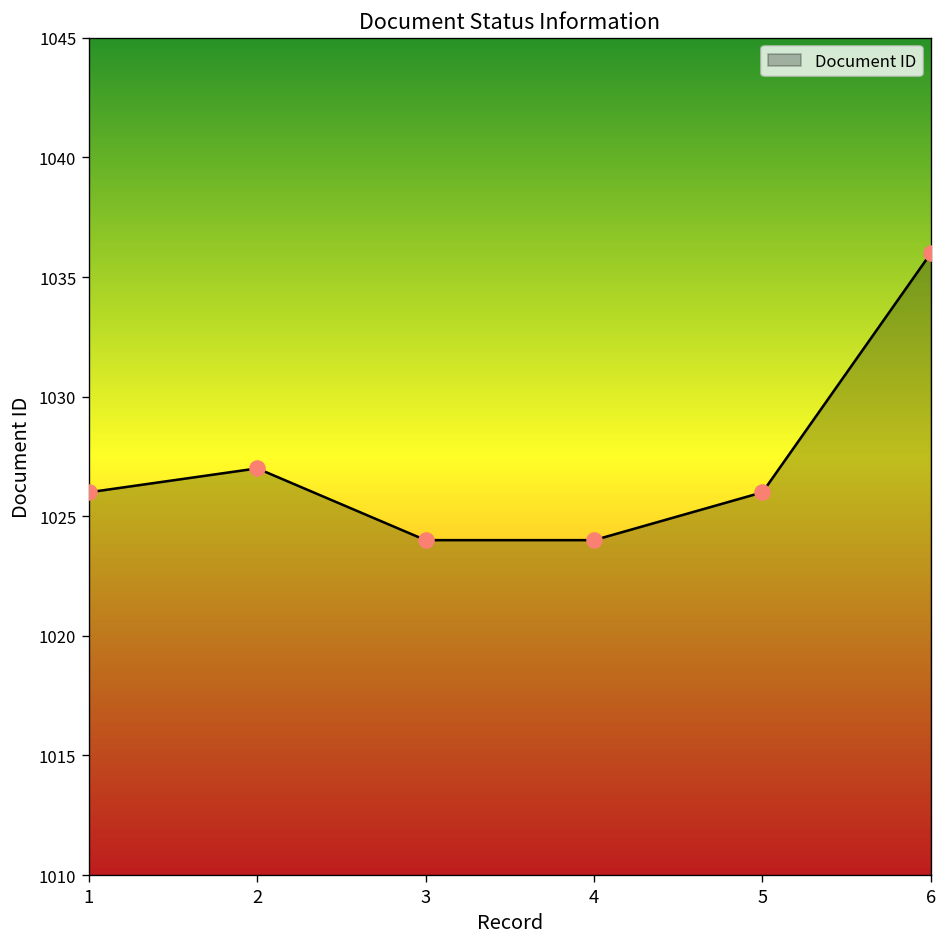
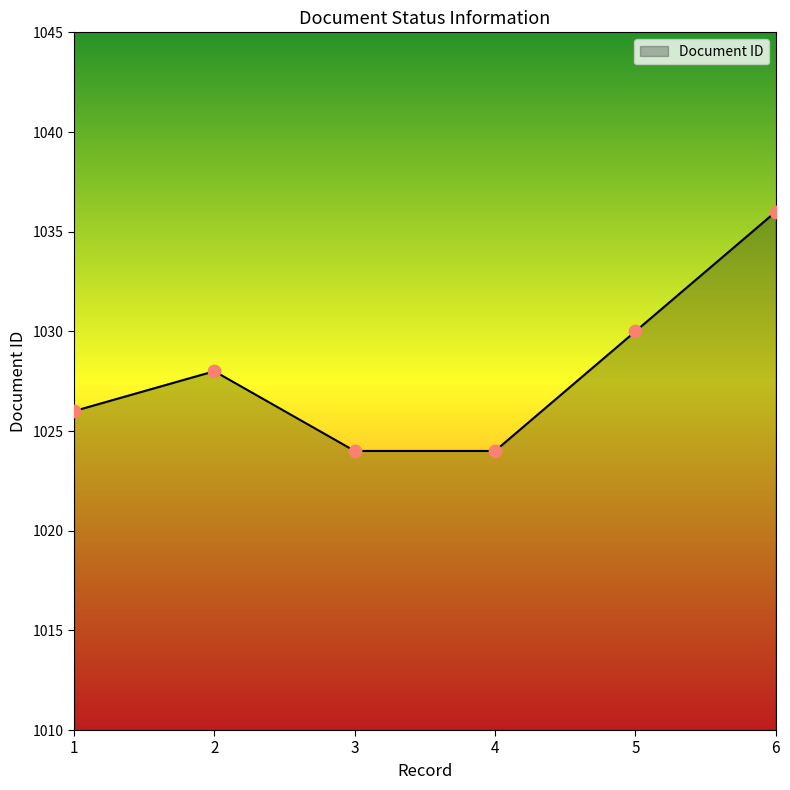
2: 1027 -> 1028
5: 1026 -> 1030
